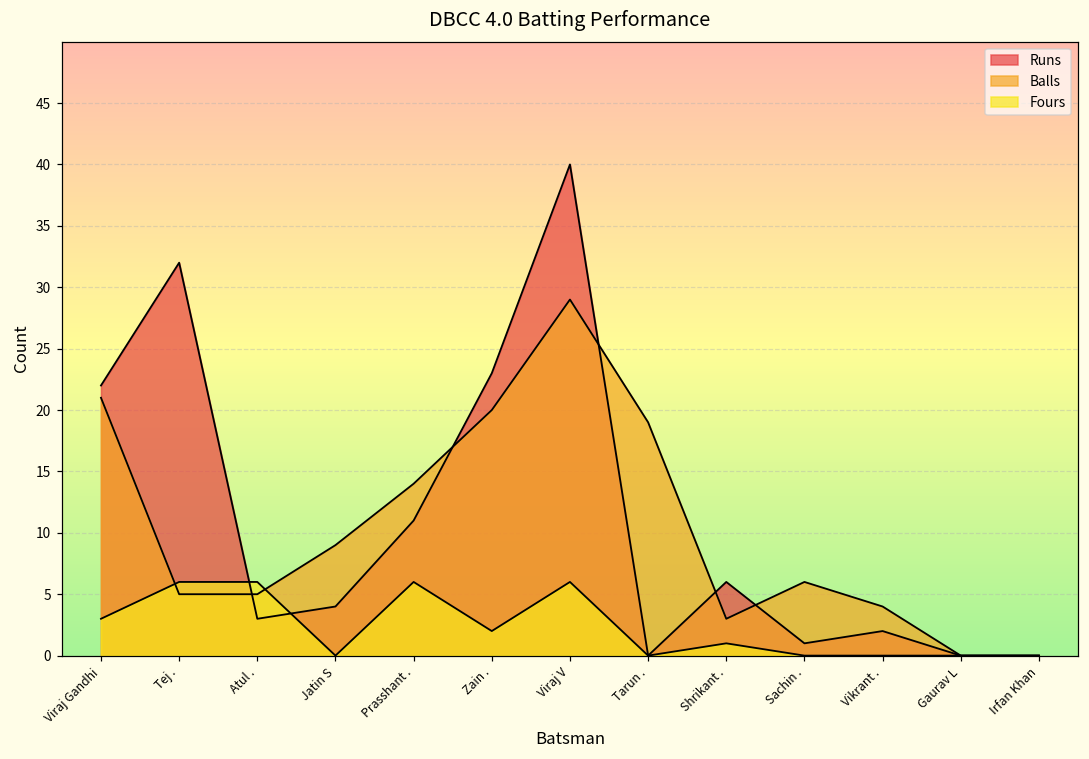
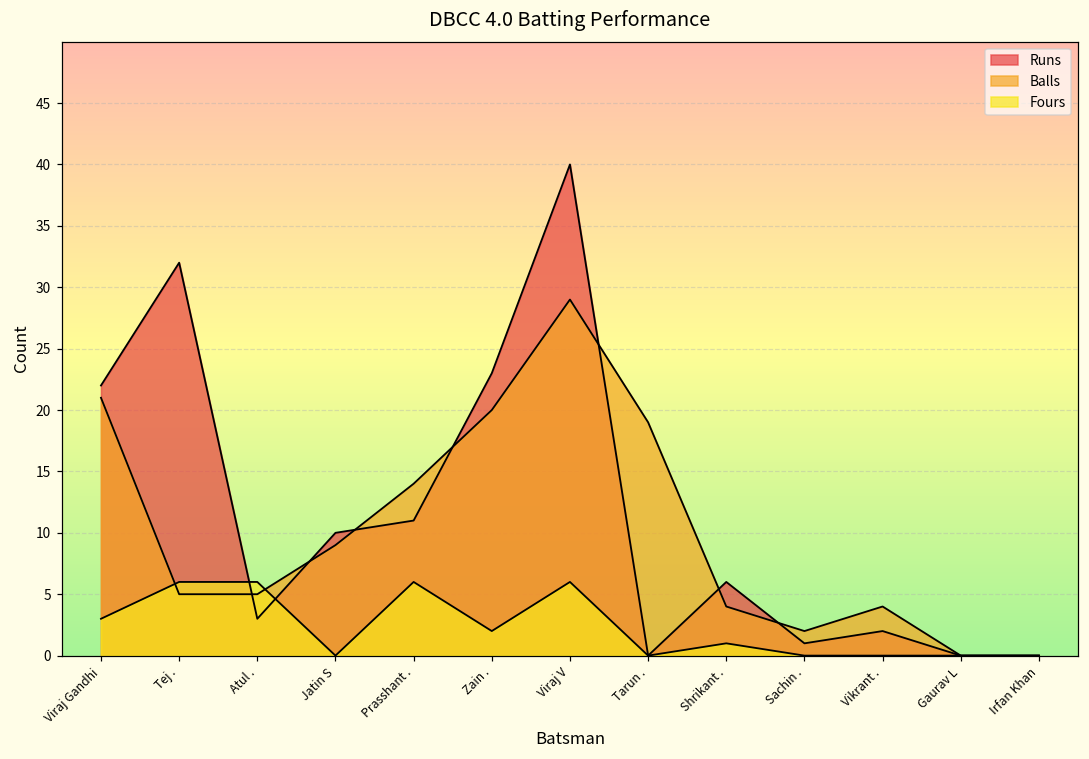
Runs, Jatin S: 4 -> 10
Balls, Shrikant .: 3 -> 4
Balls, Sachin .: 6 -> 2
